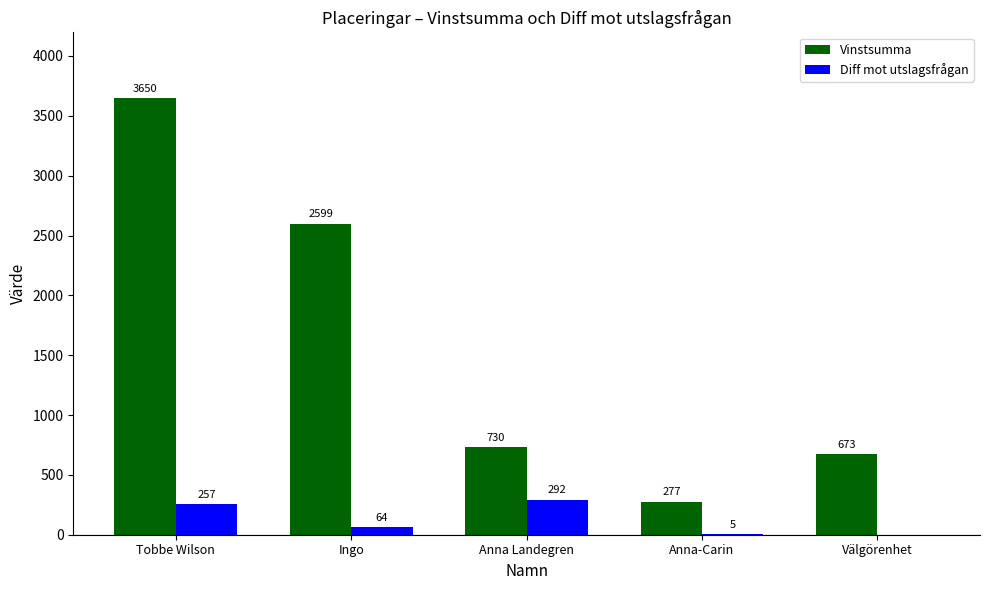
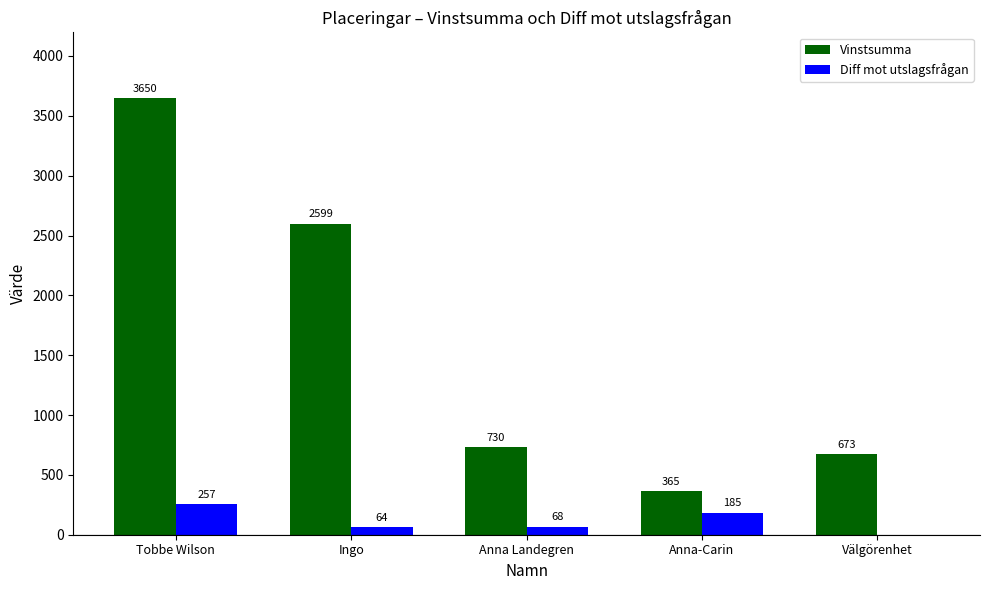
Diff mot utslagsfrågan, Anna Landegren: 292 -> 68
Vinstsumma, Anna-Carin: 277 -> 365
Diff mot utslagsfrågan, Anna-Carin: 5 -> 185
